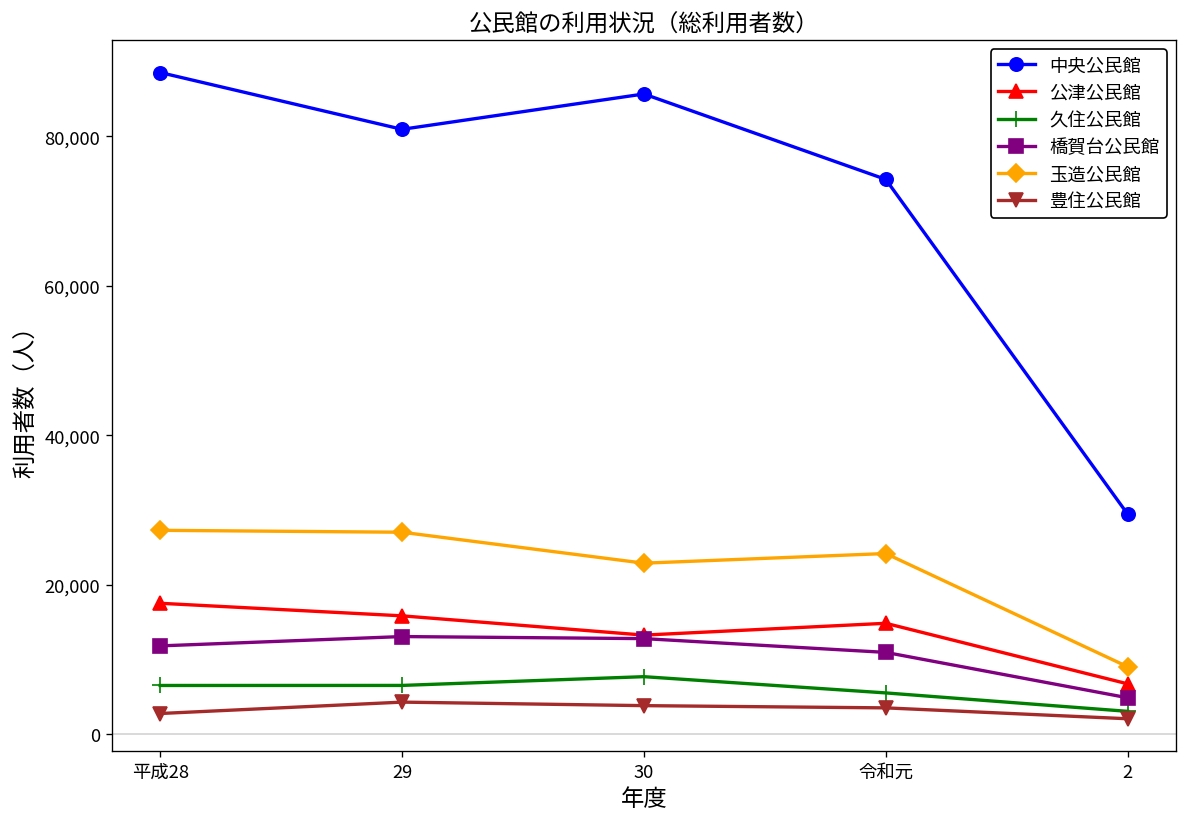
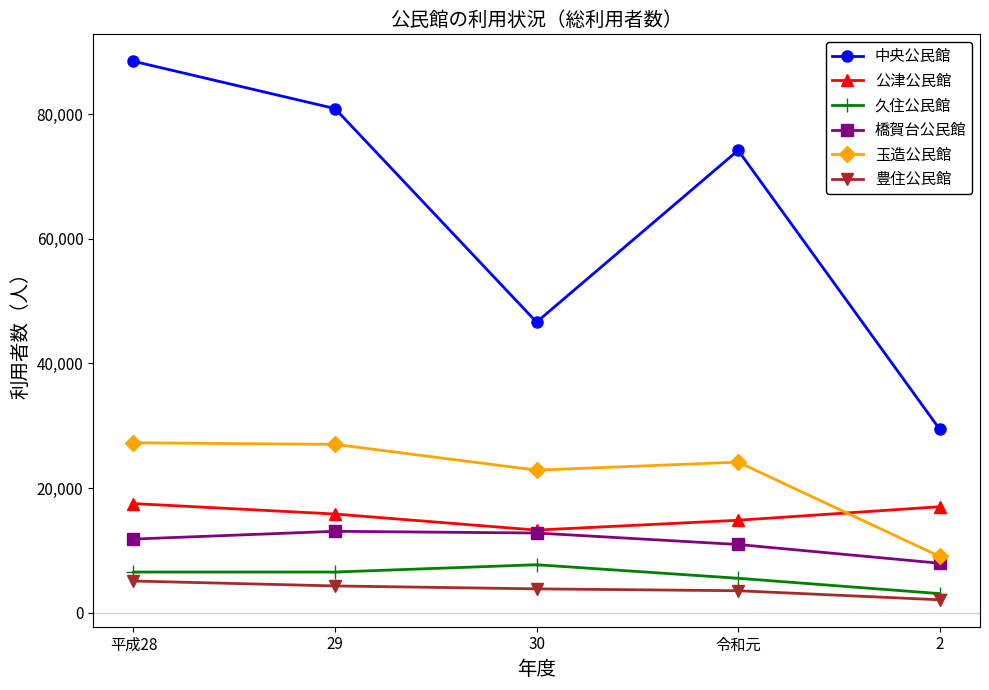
豊住公民館, 平成28: 3,000 -> 5,000
中央公民館, 30: 86,000 -> 47,000
公津公民館, 2: 7,000 -> 17,000
橋賀台公民館, 2: 5,000 -> 8,000
